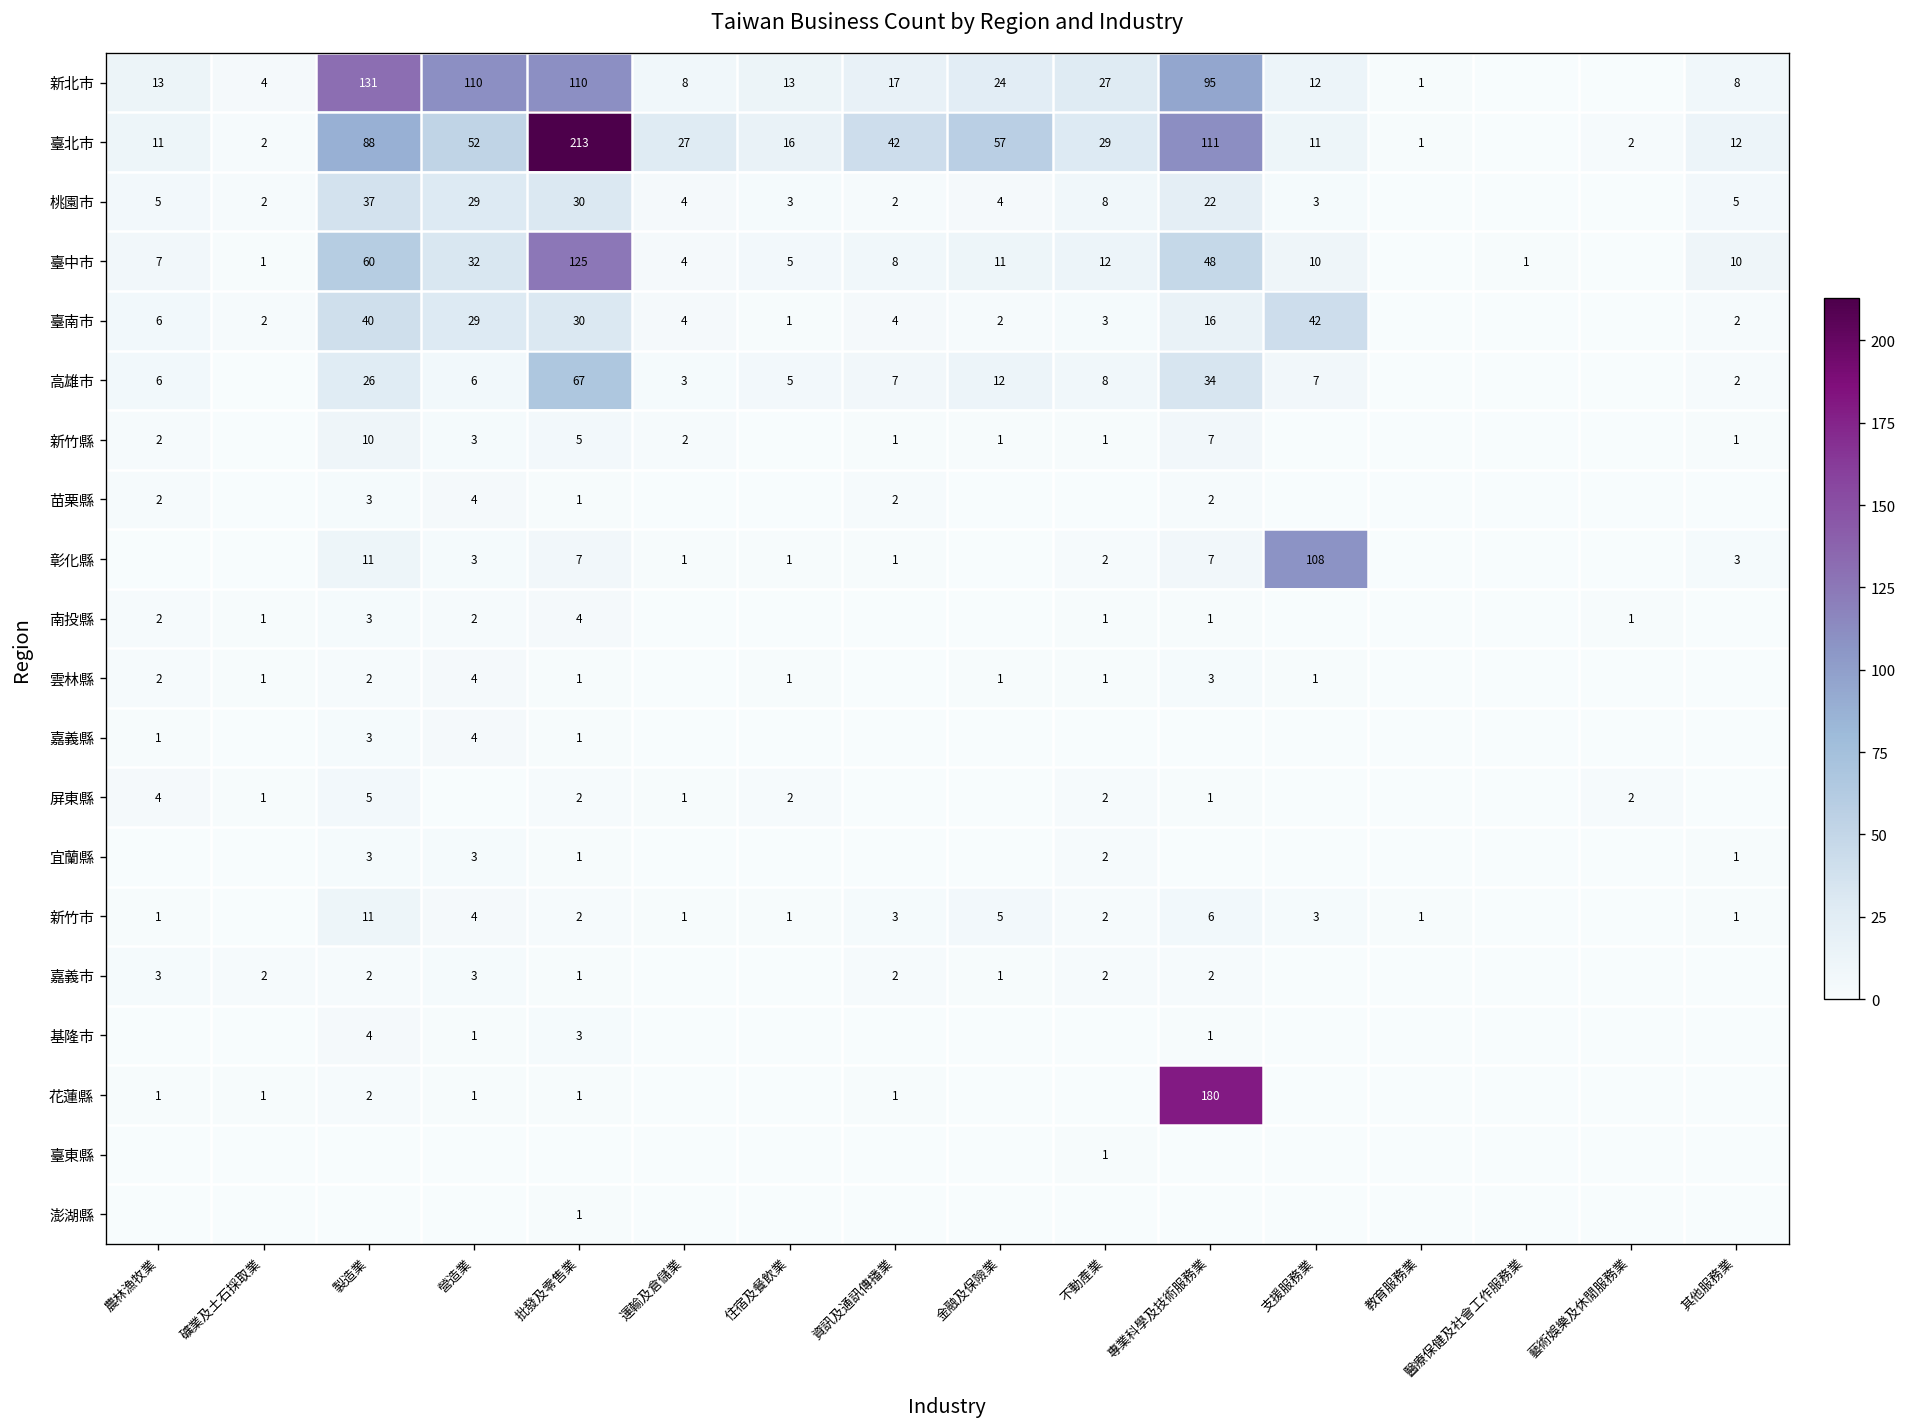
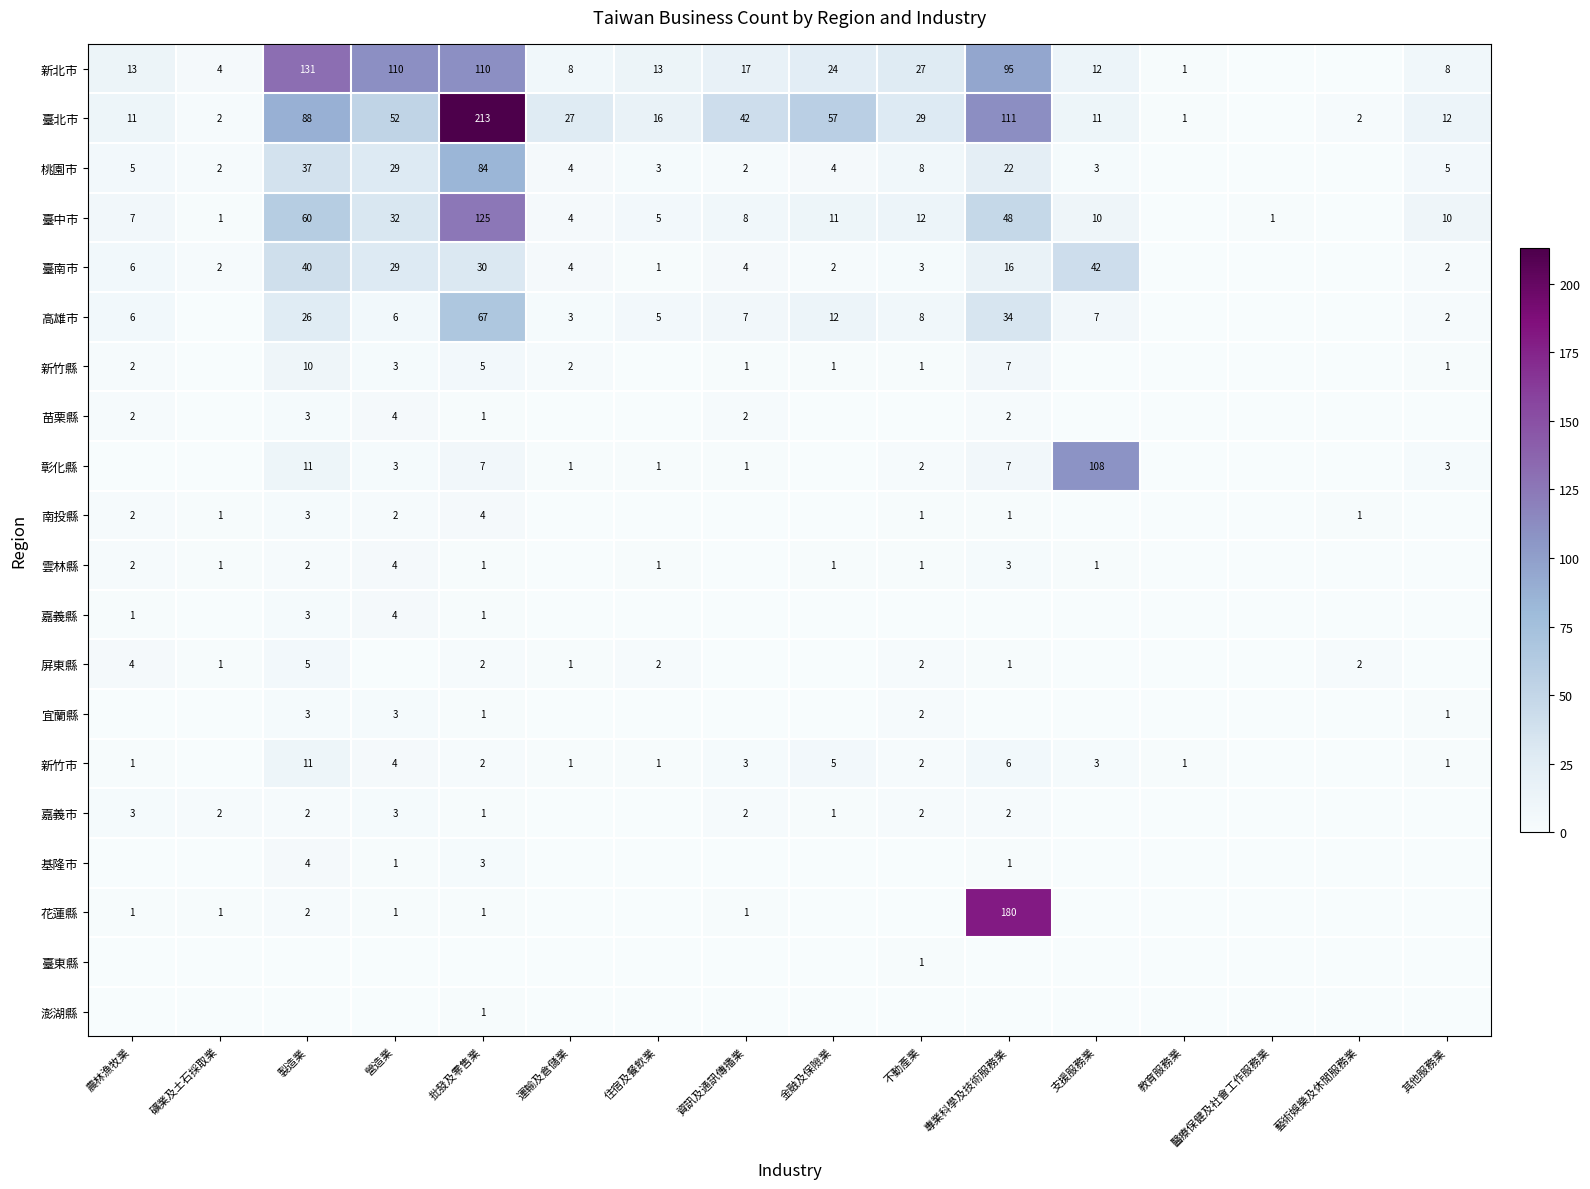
桃園市, 批發及零售業: 30 -> 84
